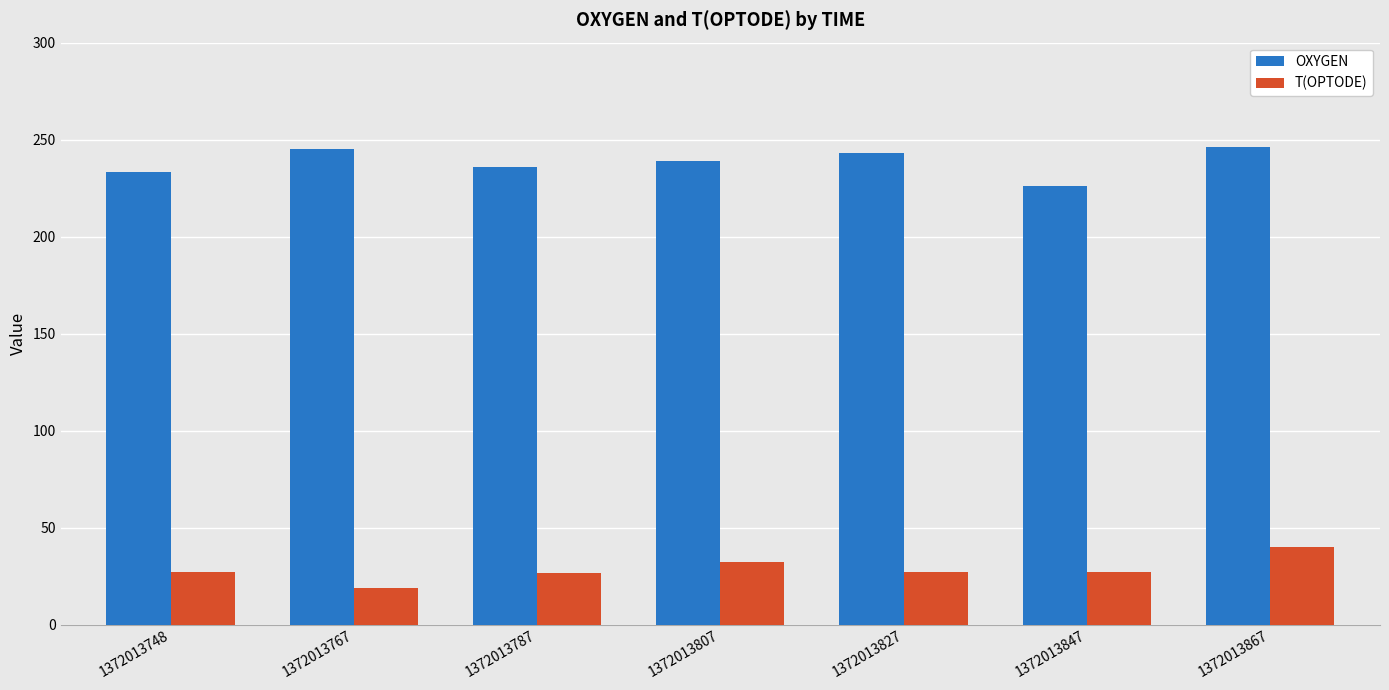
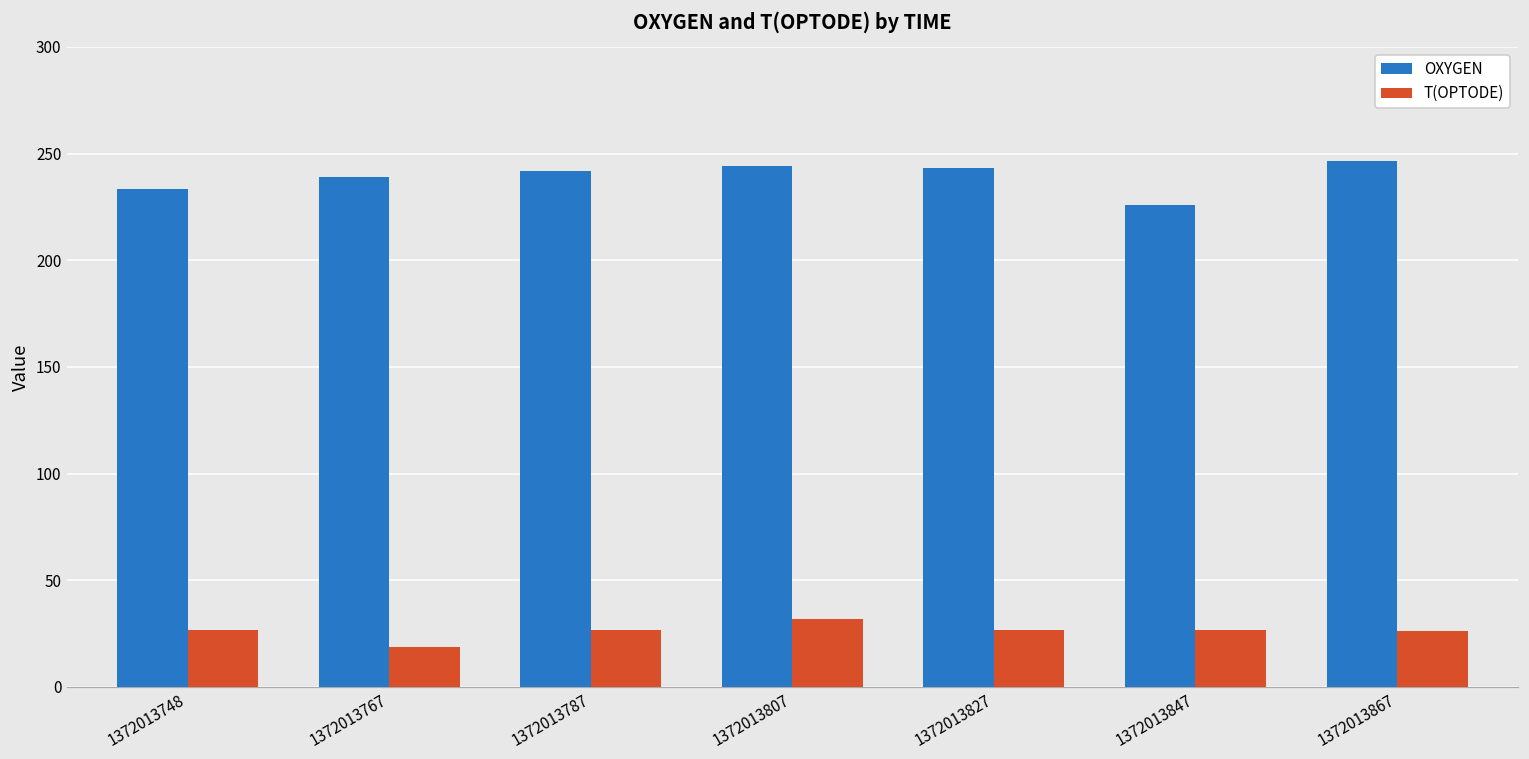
OXYGEN, 1372013767: 245 -> 239
OXYGEN, 1372013787: 236 -> 242
OXYGEN, 1372013807: 239 -> 244
T(OPTODE), 1372013867: 40 -> 26
